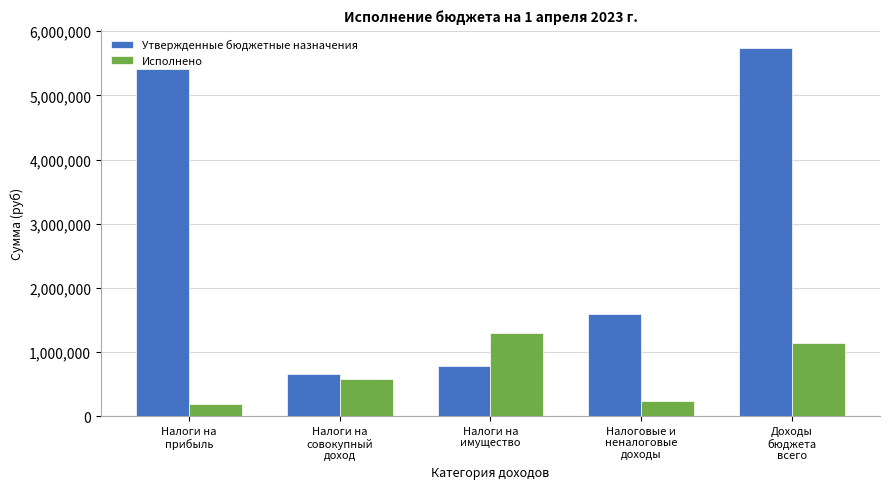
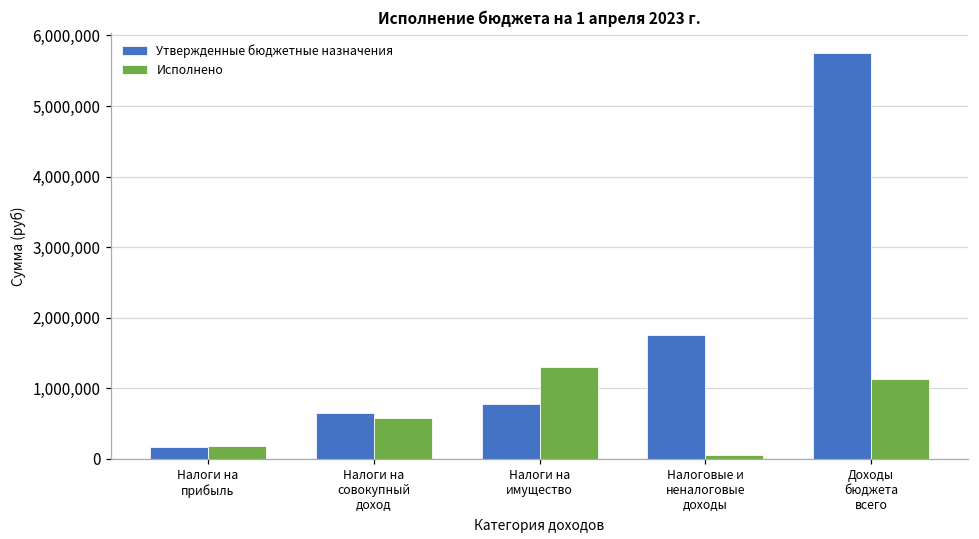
Утвержденные бюджетные назначения, Налоги на прибыль: 5,400,000 -> 200,000
Утвержденные бюджетные назначения, Налоговые и неналоговые доходы: 1,600,000 -> 1,800,000
Исполнено, Налоговые и неналоговые доходы: 200,000 -> 0
